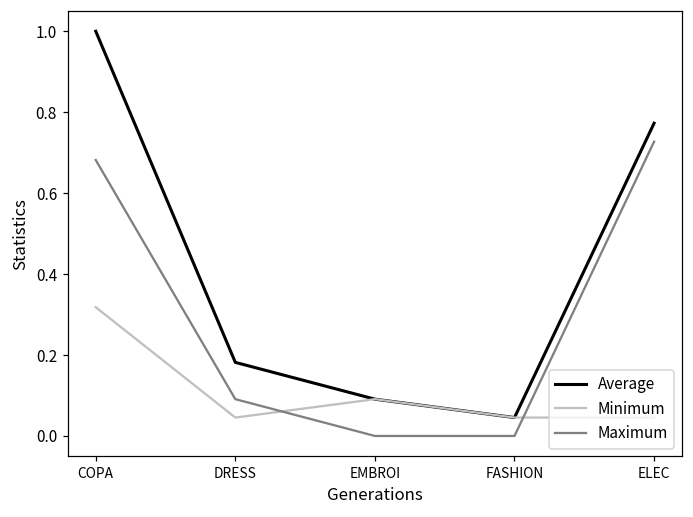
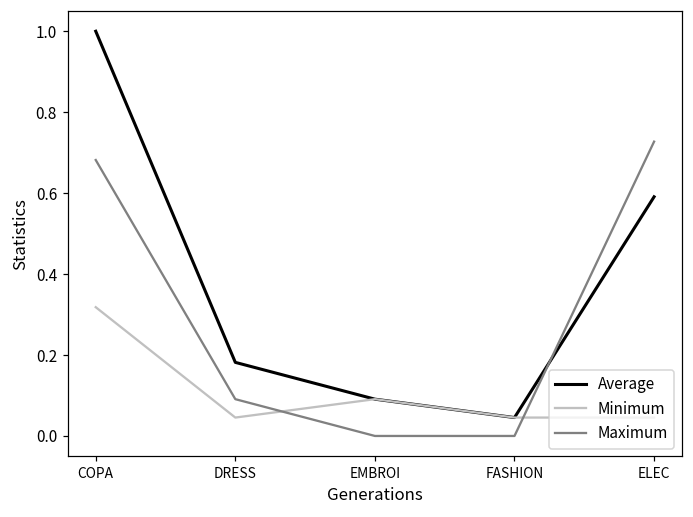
Average, ELEC: 0.77 -> 0.59
